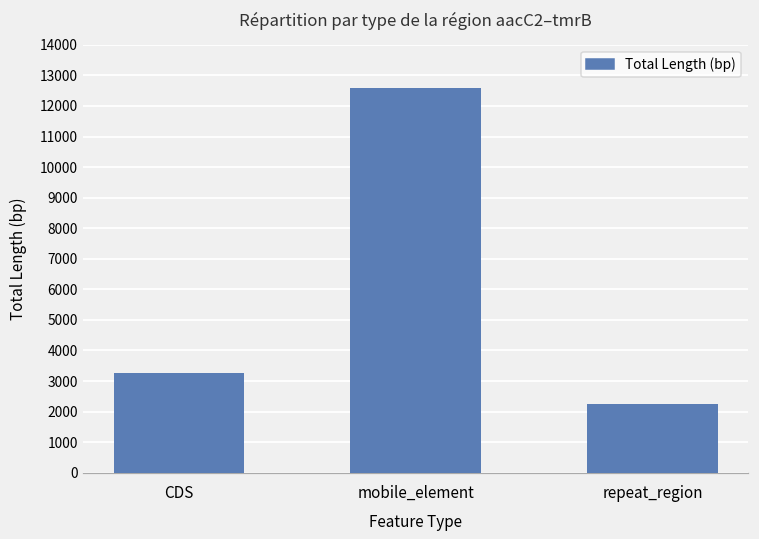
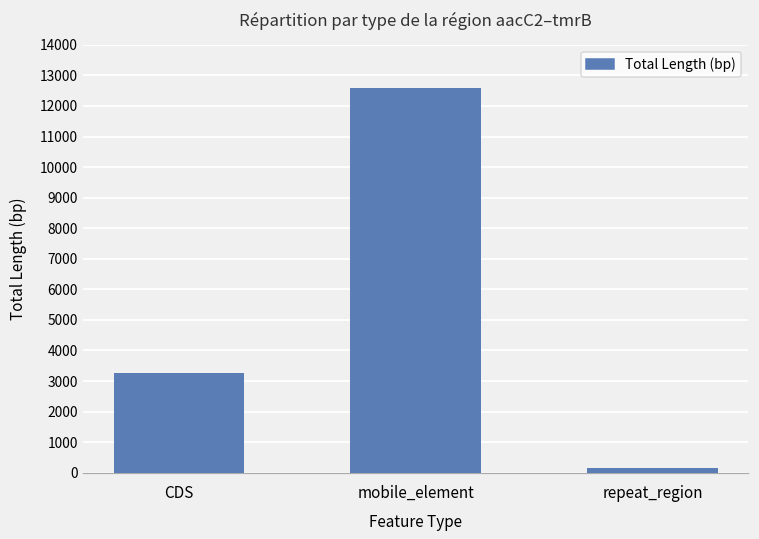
repeat_region: 2200 -> 100
